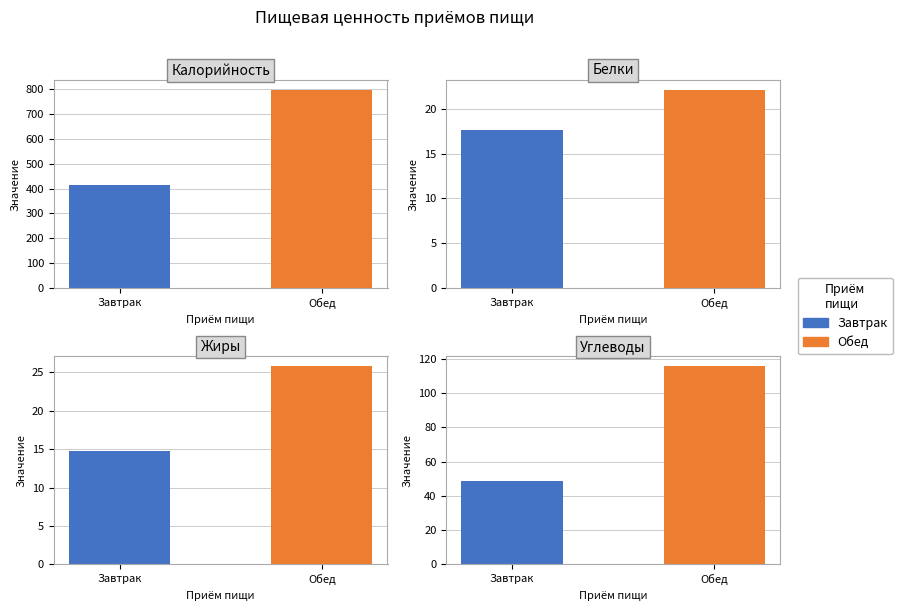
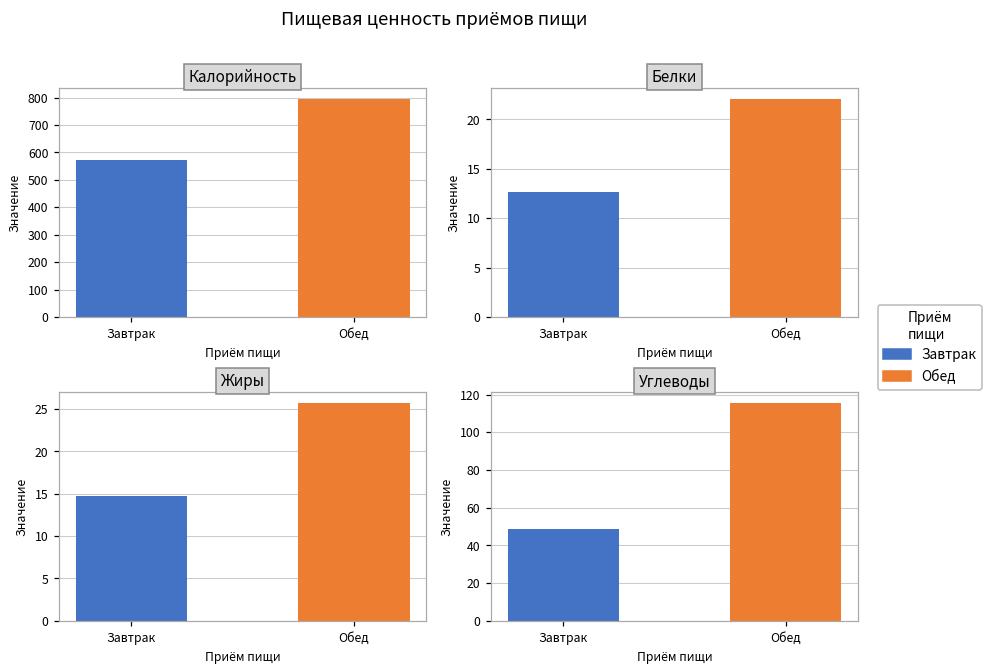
Калорийность, Завтрак: 410 -> 570
Белки, Завтрак: 18 -> 13
